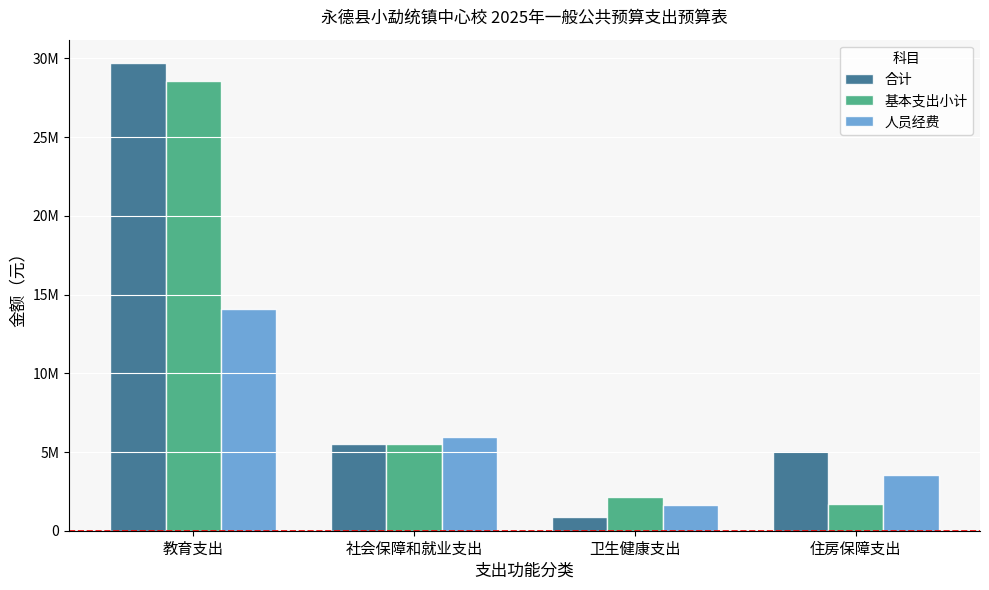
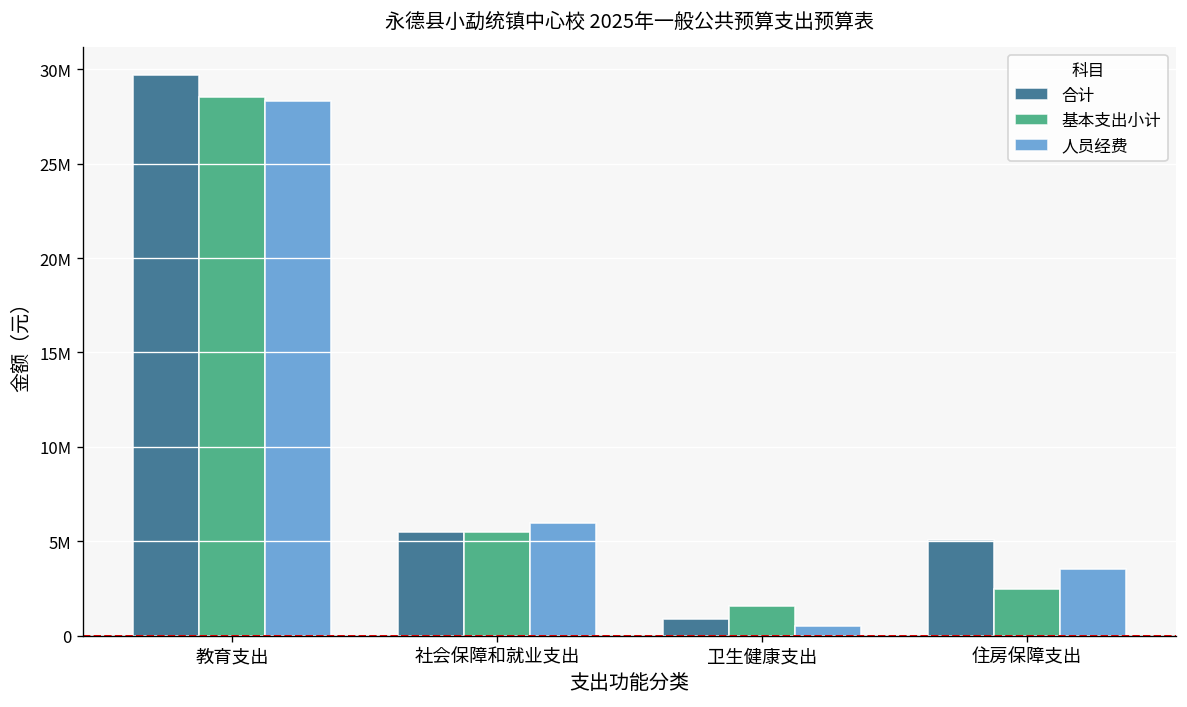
人员经费, 教育支出: 14100000 -> 28300000
基本支出小计, 卫生健康支出: 2100000 -> 1600000
人员经费, 卫生健康支出: 1600000 -> 500000
基本支出小计, 住房保障支出: 1700000 -> 2500000
